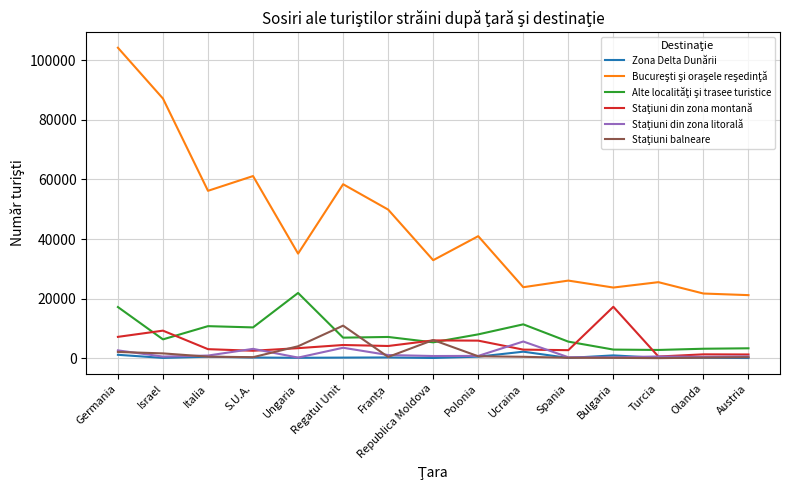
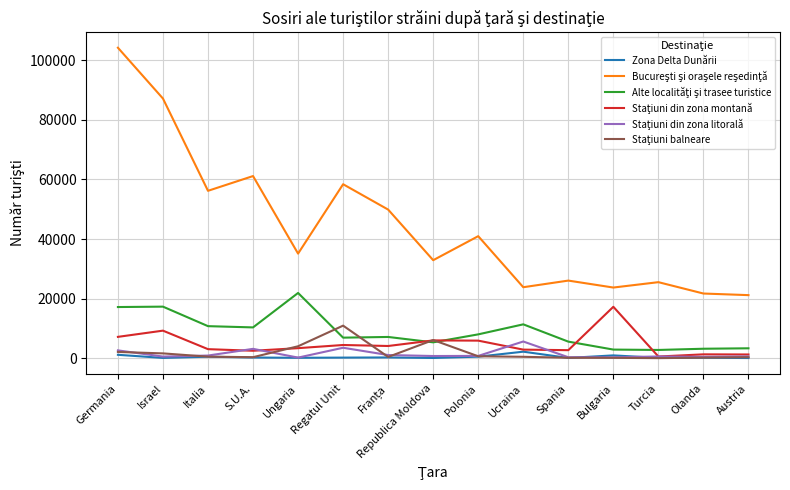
Alte localităţi şi trasee turistice, Israel: 6000 -> 17000
